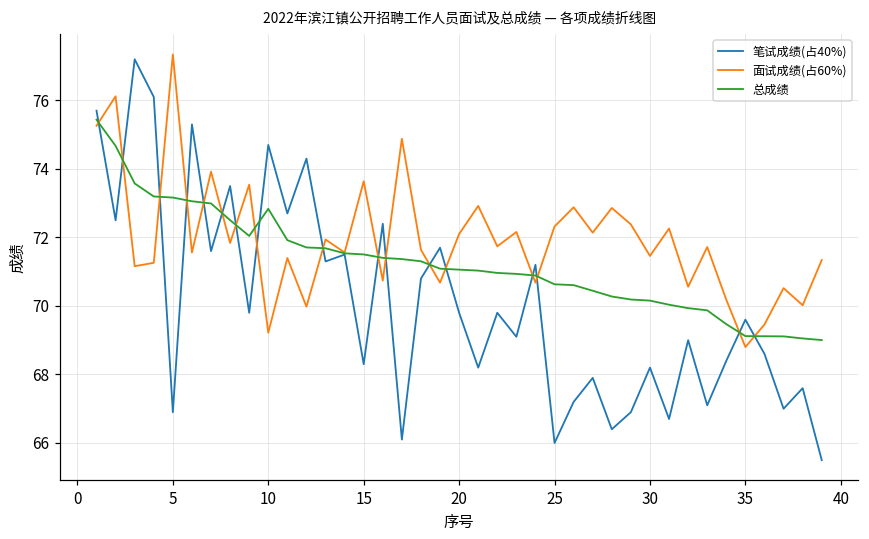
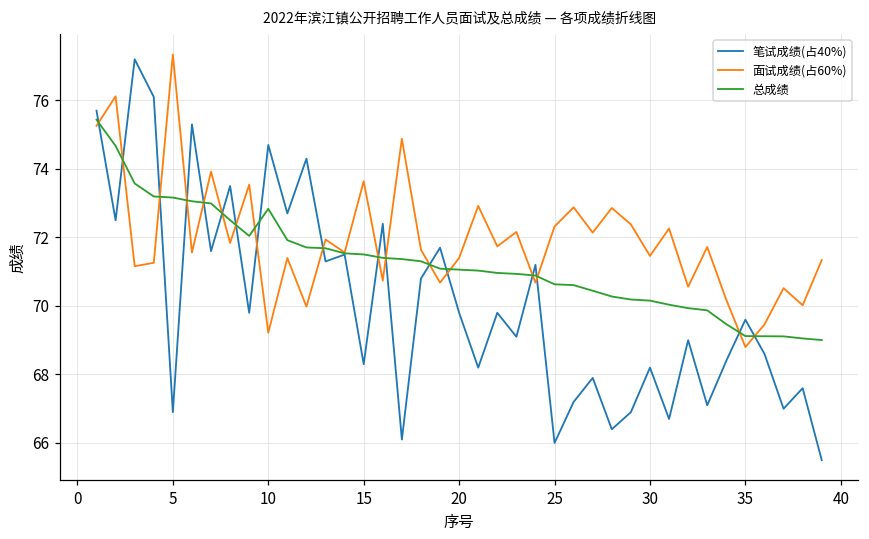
面试成绩(占60%), 20: 72.1 -> 71.4
